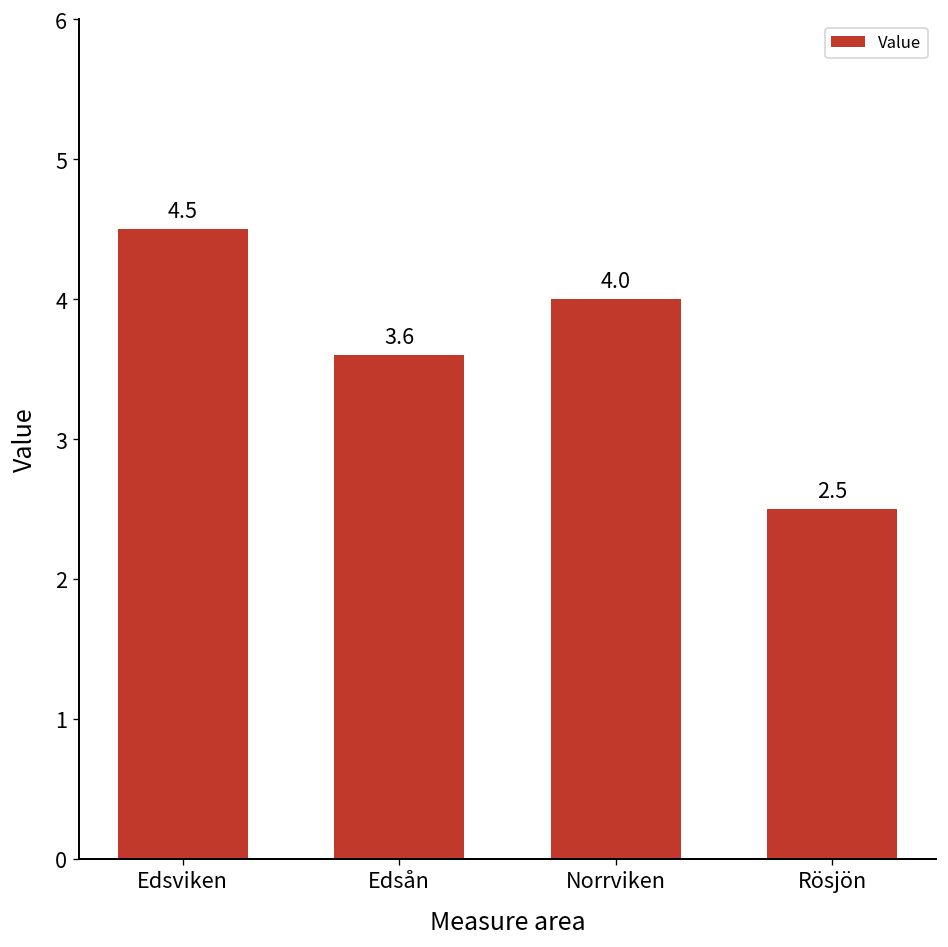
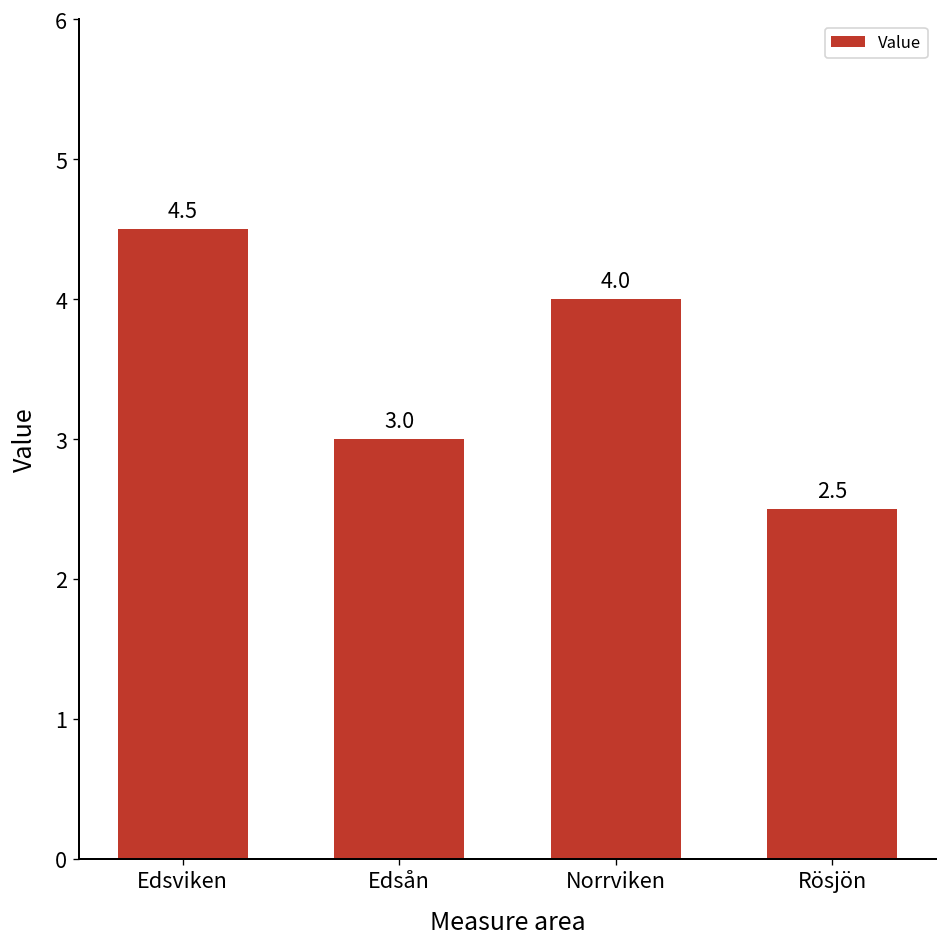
Edsån: 3.6 -> 3.0
